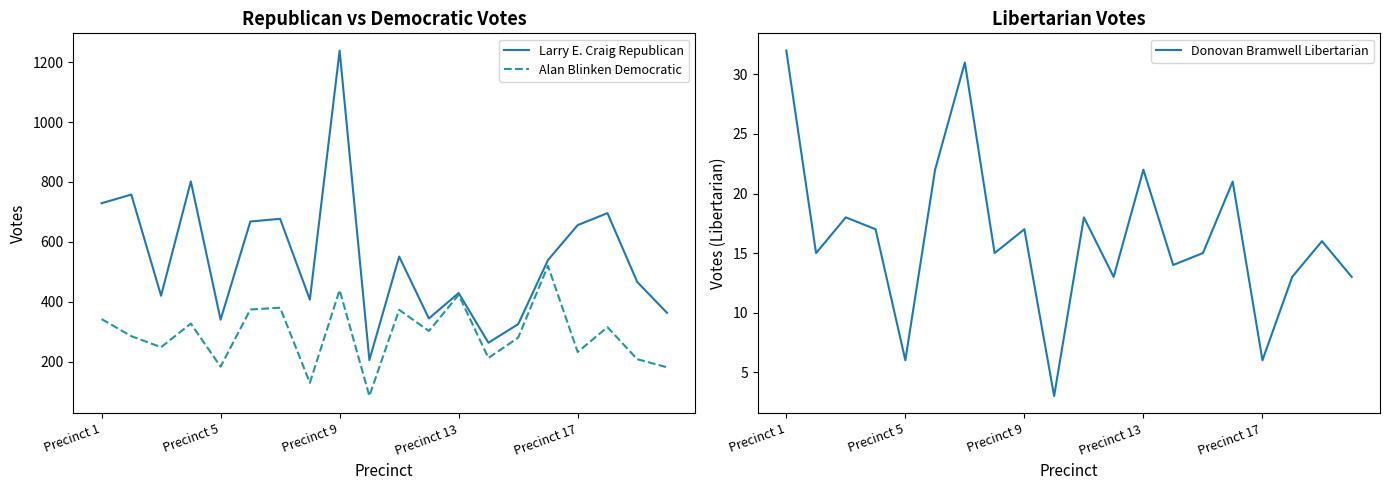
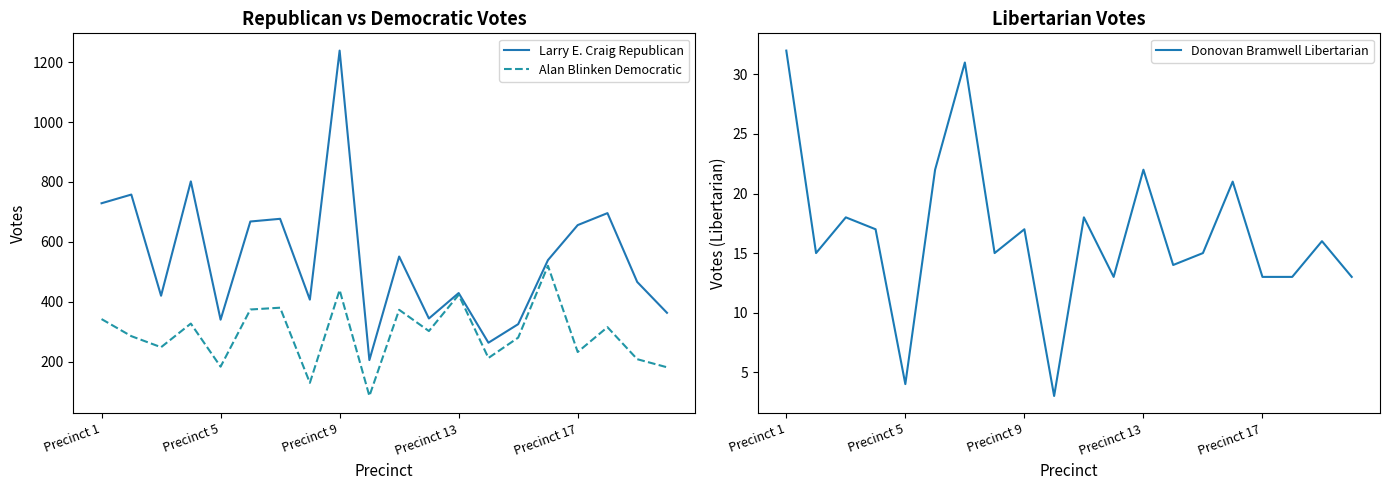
Libertarian Votes, Precinct 5: 6 -> 4
Libertarian Votes, Precinct 17: 6 -> 13
